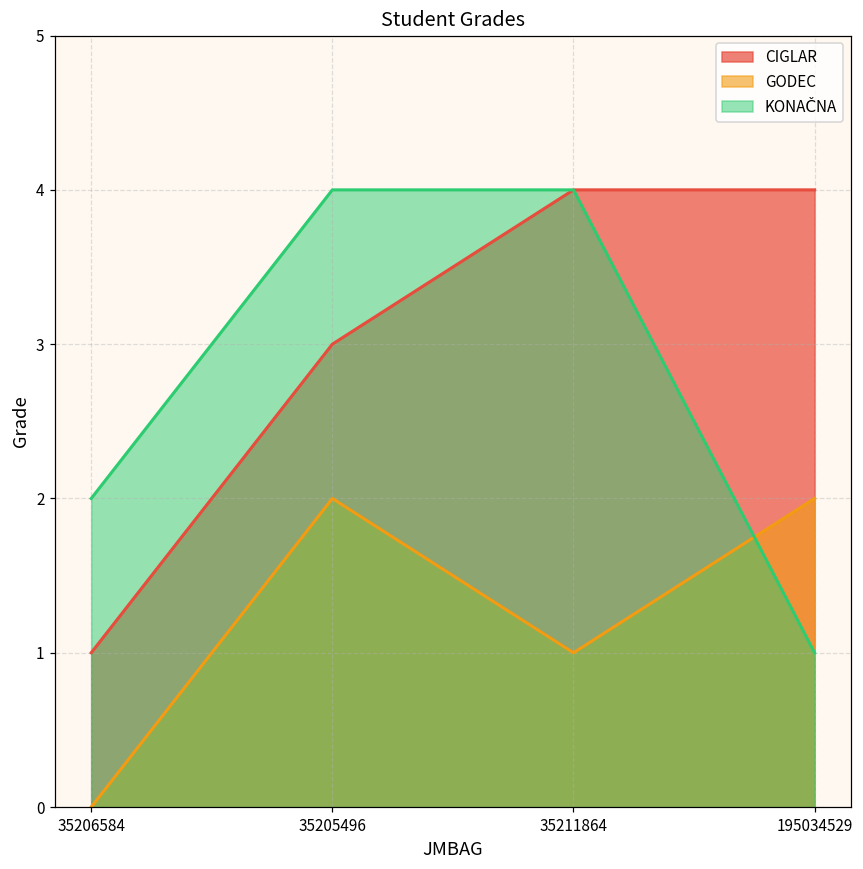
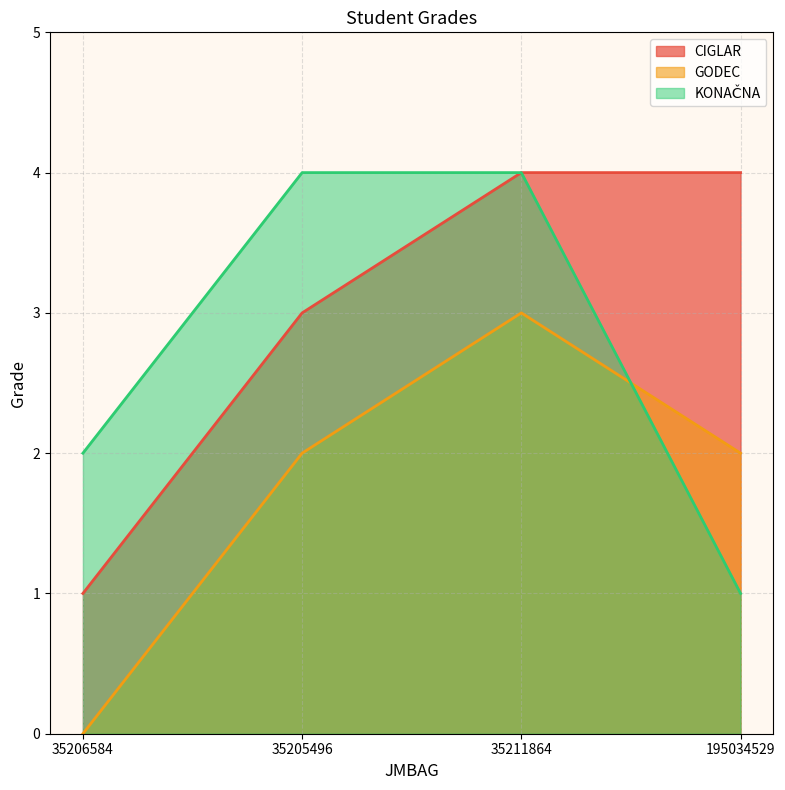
GODEC, 35211864: 1 -> 3
